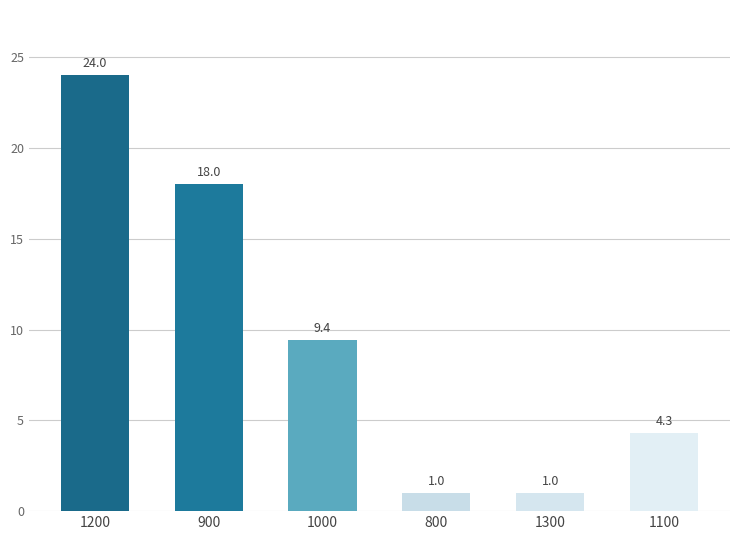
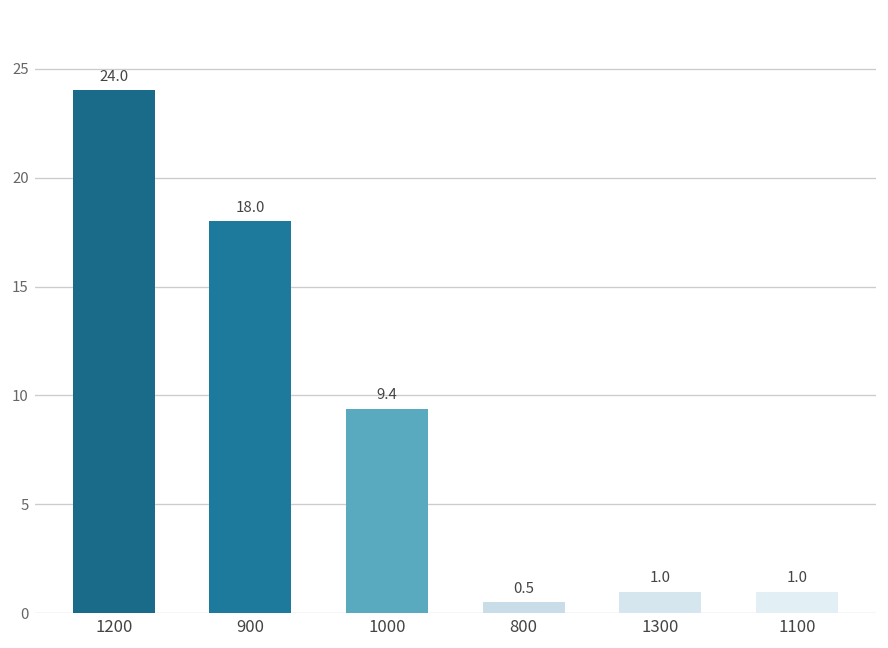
800: 1.0 -> 0.5
1100: 4.3 -> 1.0
